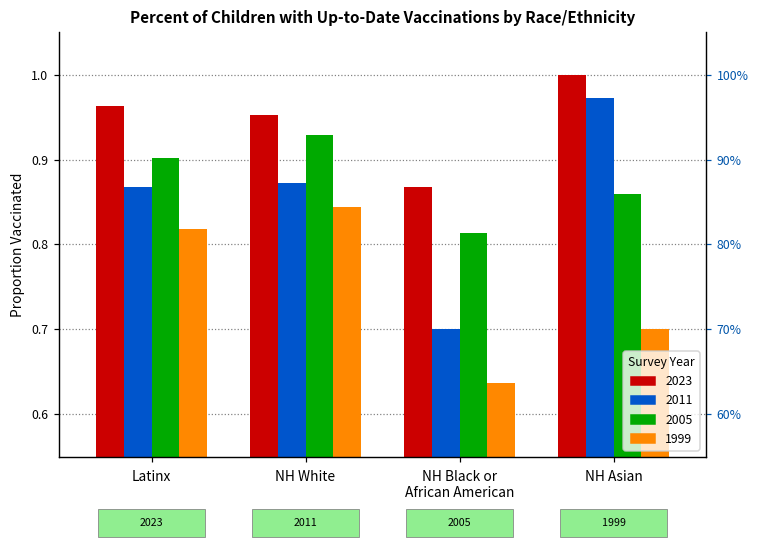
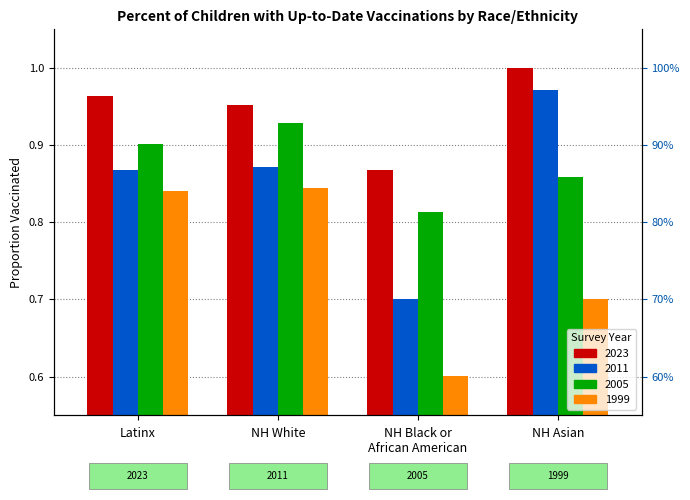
1999, Latinx: 0.82 -> 0.84
1999, NH Black or African American: 0.64 -> 0.60
